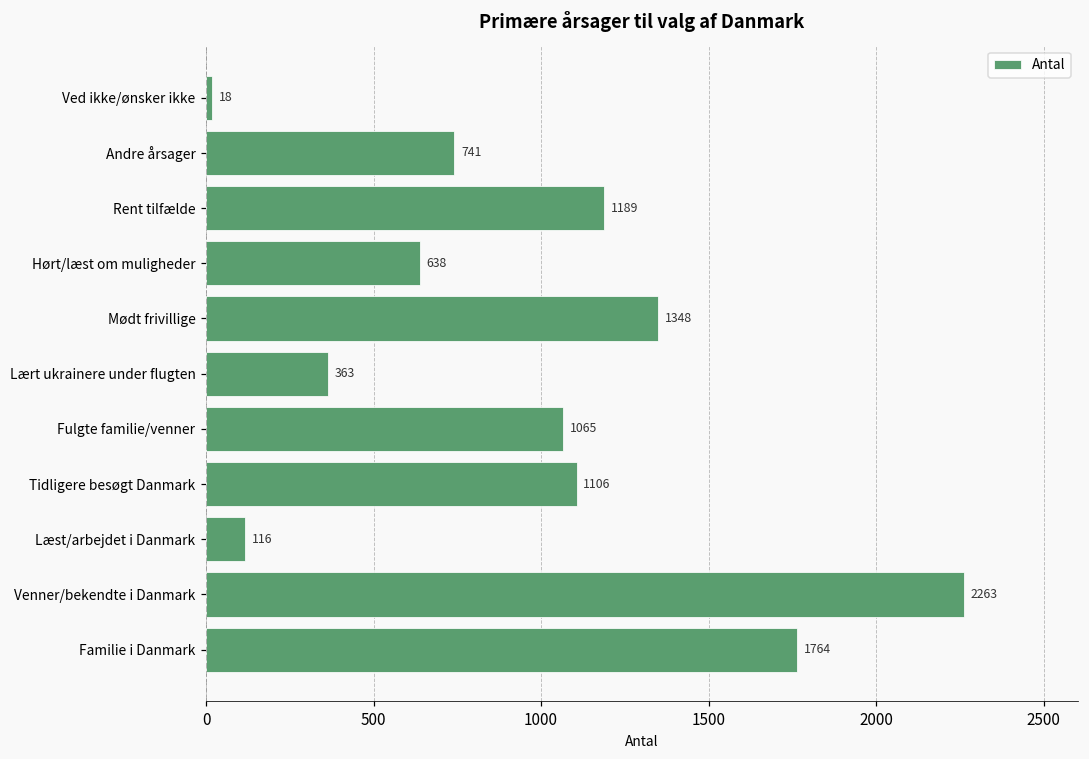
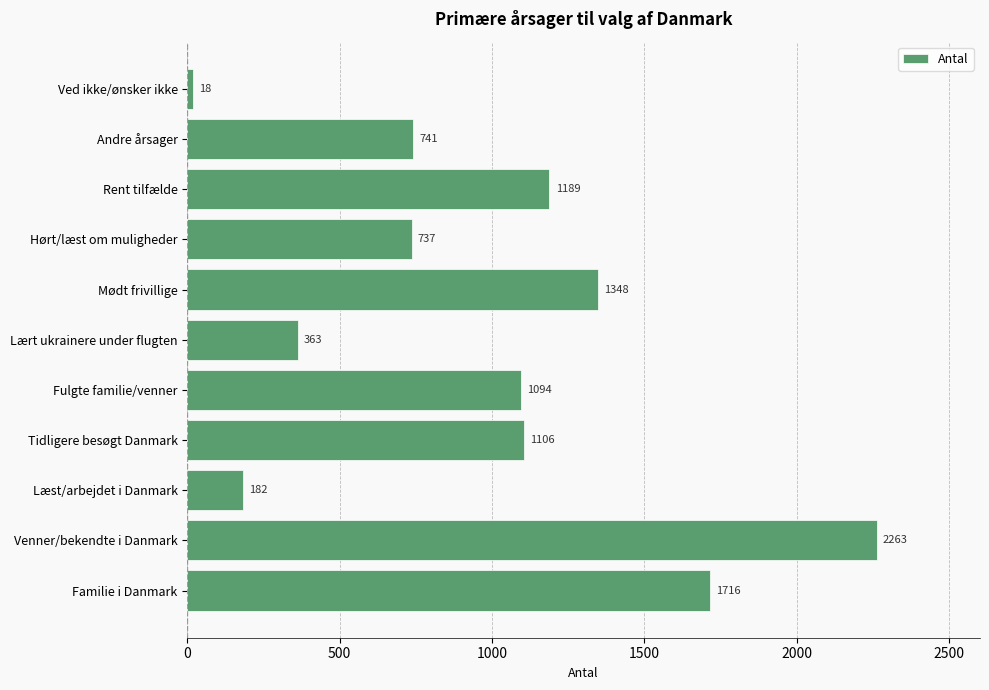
Hørt/læst om muligheder: 638 -> 737
Fulgte familie/venner: 1065 -> 1094
Læst/arbejdet i Danmark: 116 -> 182
Familie i Danmark: 1764 -> 1716
